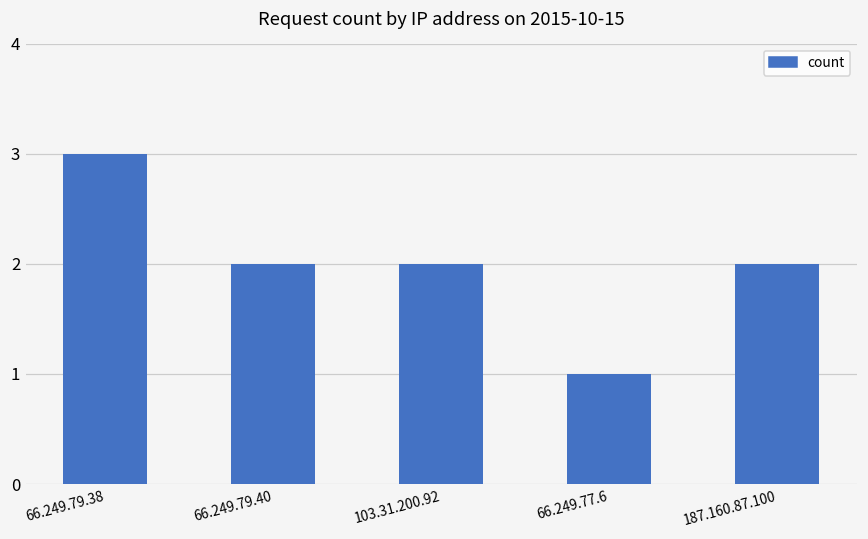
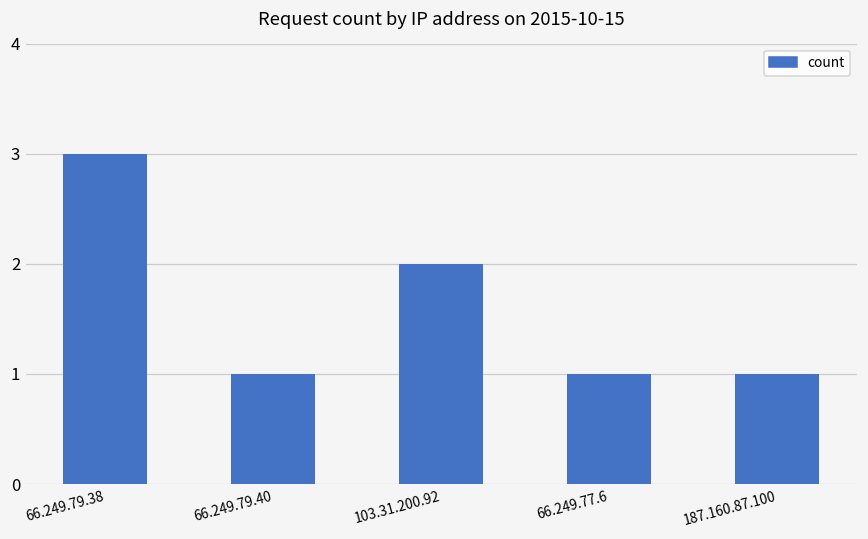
66.249.79.40: 2 -> 1
187.160.87.100: 2 -> 1
